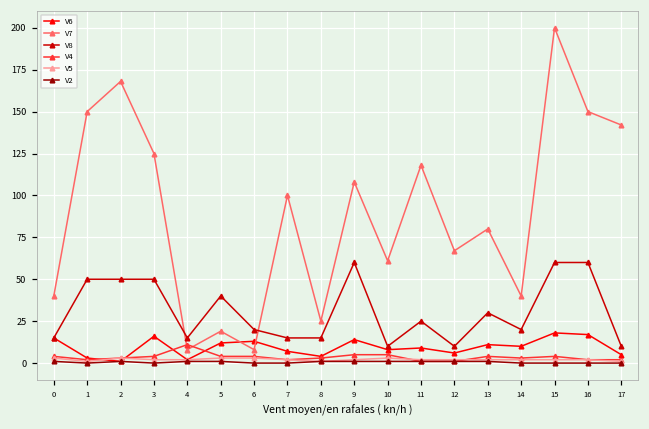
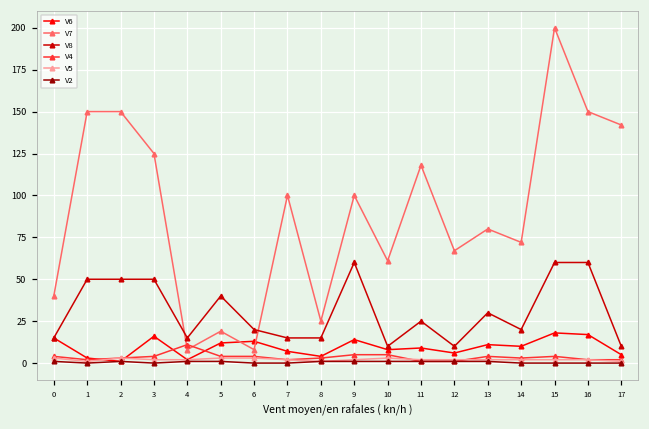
V7, 2: 168 -> 150
V7, 9: 108 -> 100
V7, 14: 40 -> 72
